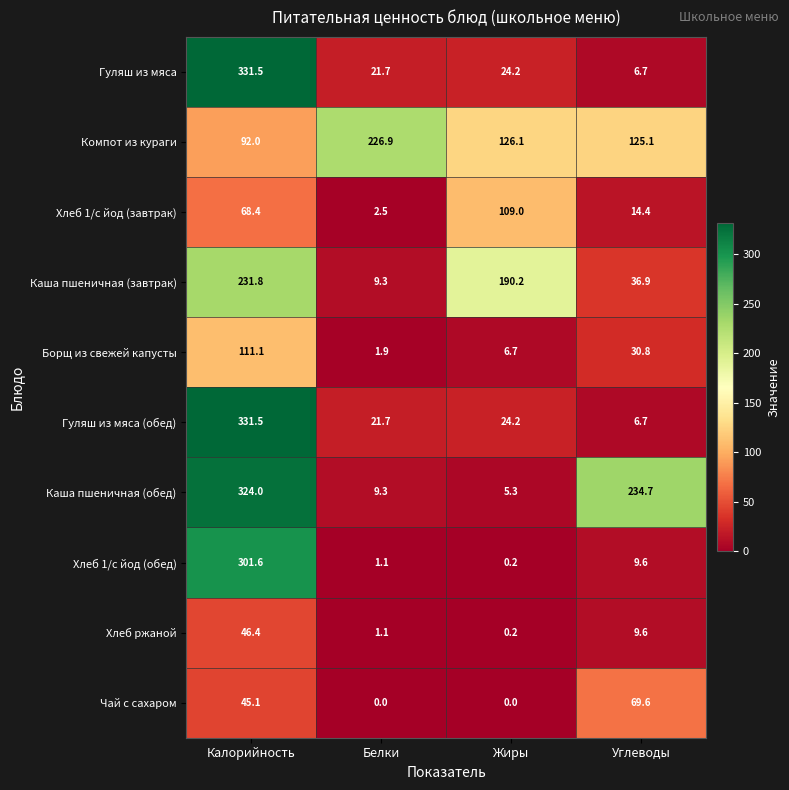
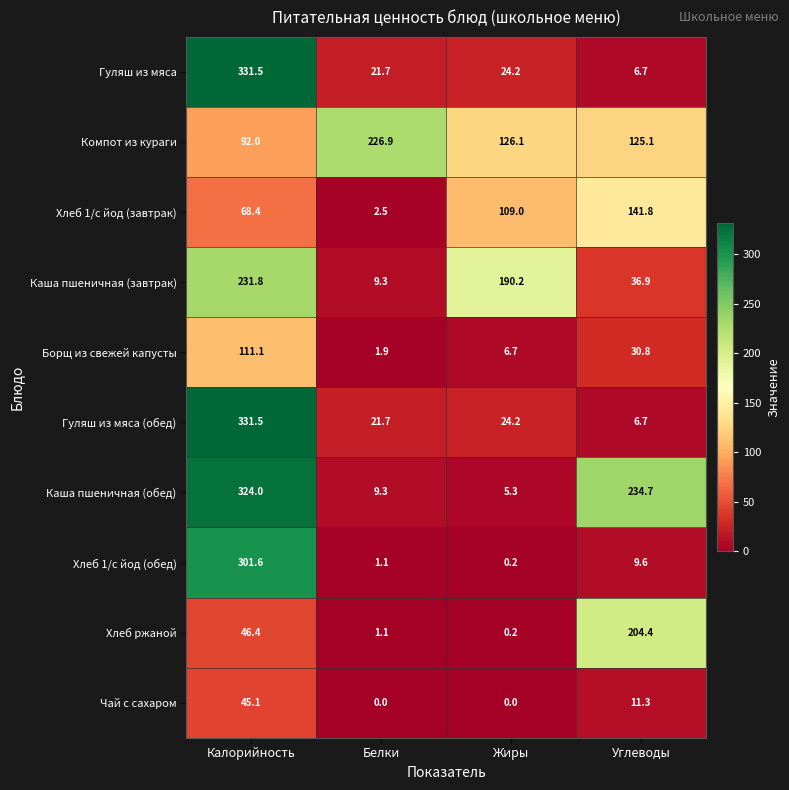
Хлеб 1/с йод (завтрак), Углеводы: 14.4 -> 141.8
Хлеб ржаной, Углеводы: 9.6 -> 204.4
Чай с сахаром, Углеводы: 69.6 -> 11.3
